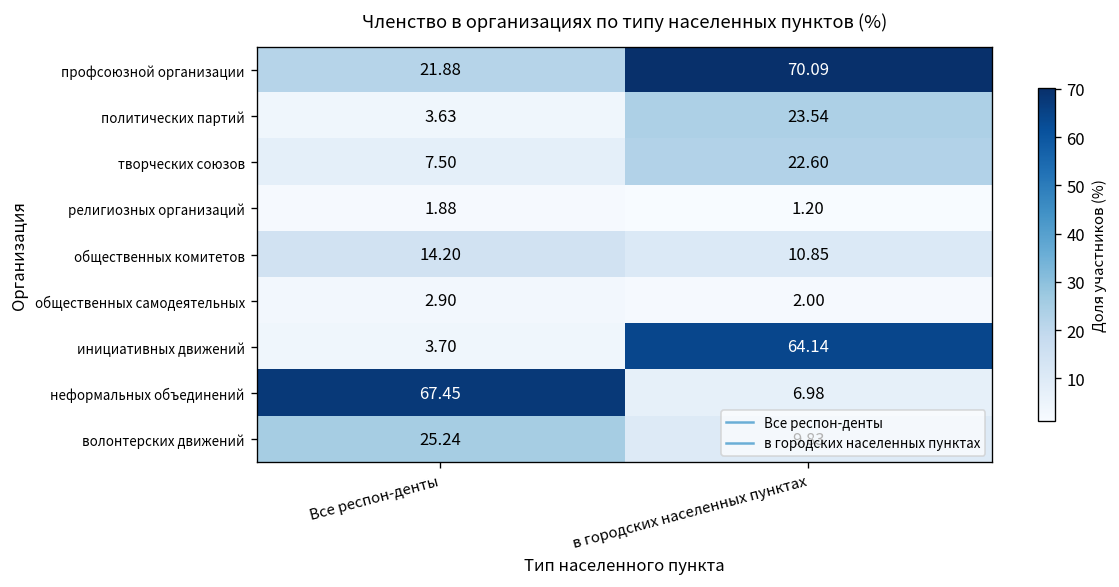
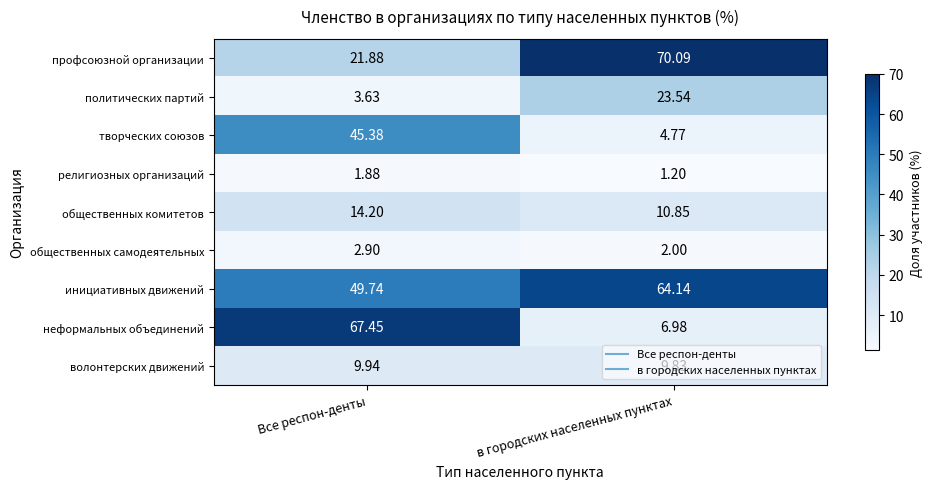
творческих союзов, Все респон-денты: 7.50 -> 45.38
творческих союзов, в городских населенных пунктах: 22.60 -> 4.77
инициативных движений, Все респон-денты: 3.70 -> 49.74
волонтерских движений, Все респон-денты: 25.24 -> 9.94
